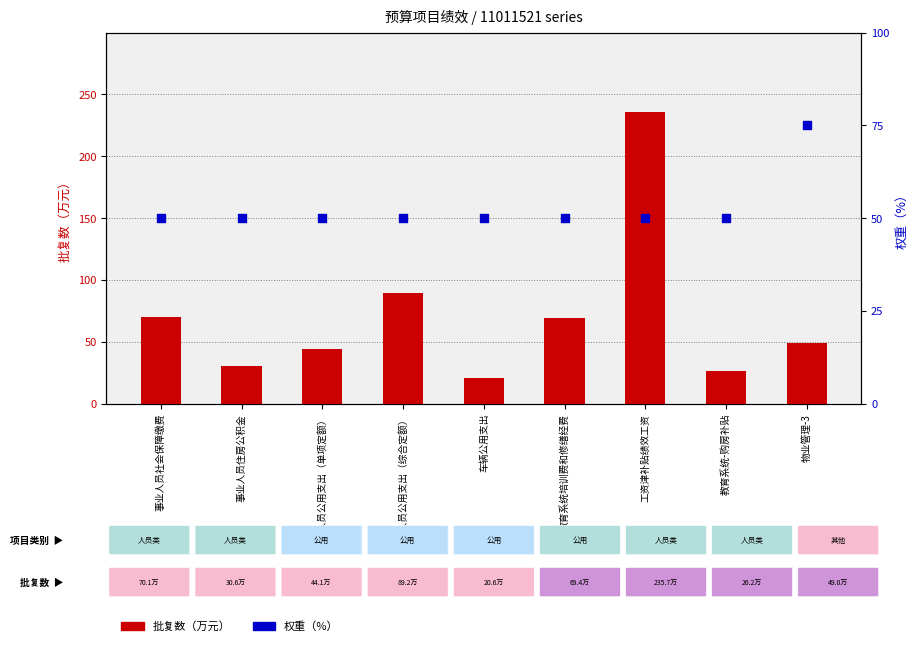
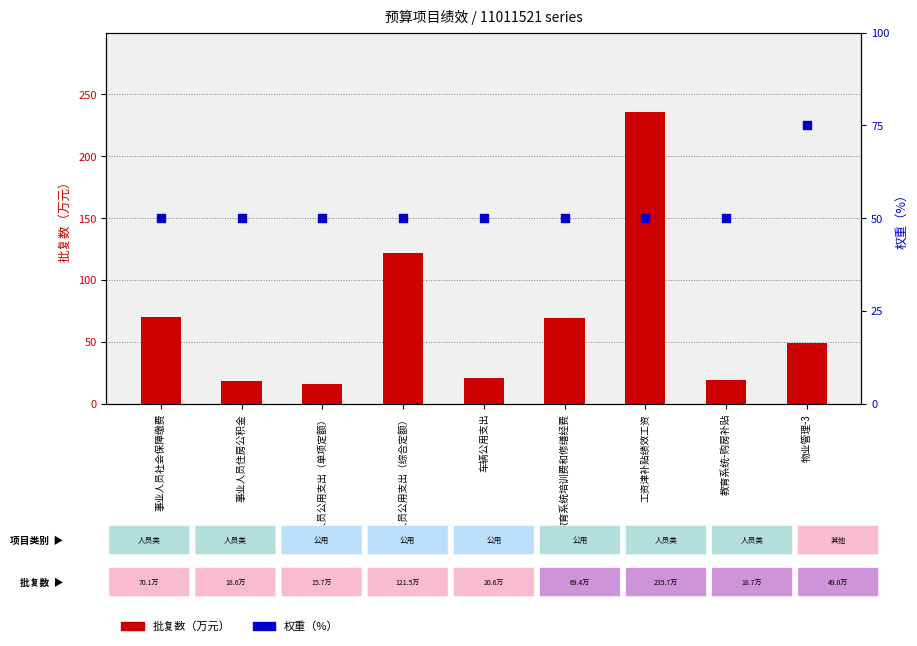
批复数（万元）, 事业人员住房公积金: 30.6万 -> 18.6万
批复数（万元）, 在职人员公用支出（单项定额）: 44.1万 -> 15.7万
批复数（万元）, 在职人员公用支出（综合定额）: 89.2万 -> 121.5万
批复数（万元）, 教育系统-购房补贴: 26.2万 -> 18.7万
